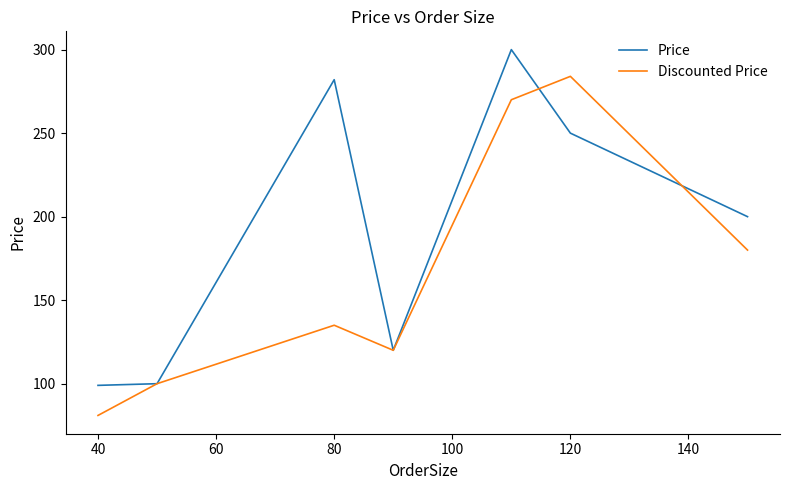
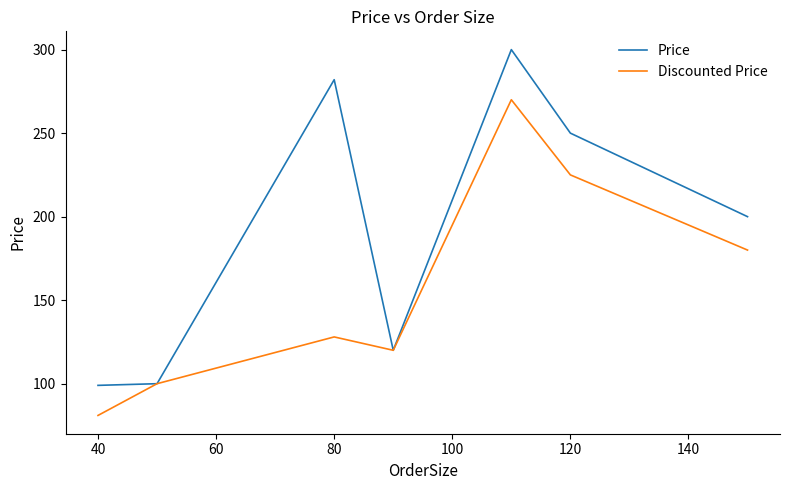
Discounted Price, 80: 135 -> 128
Discounted Price, 120: 284 -> 225
